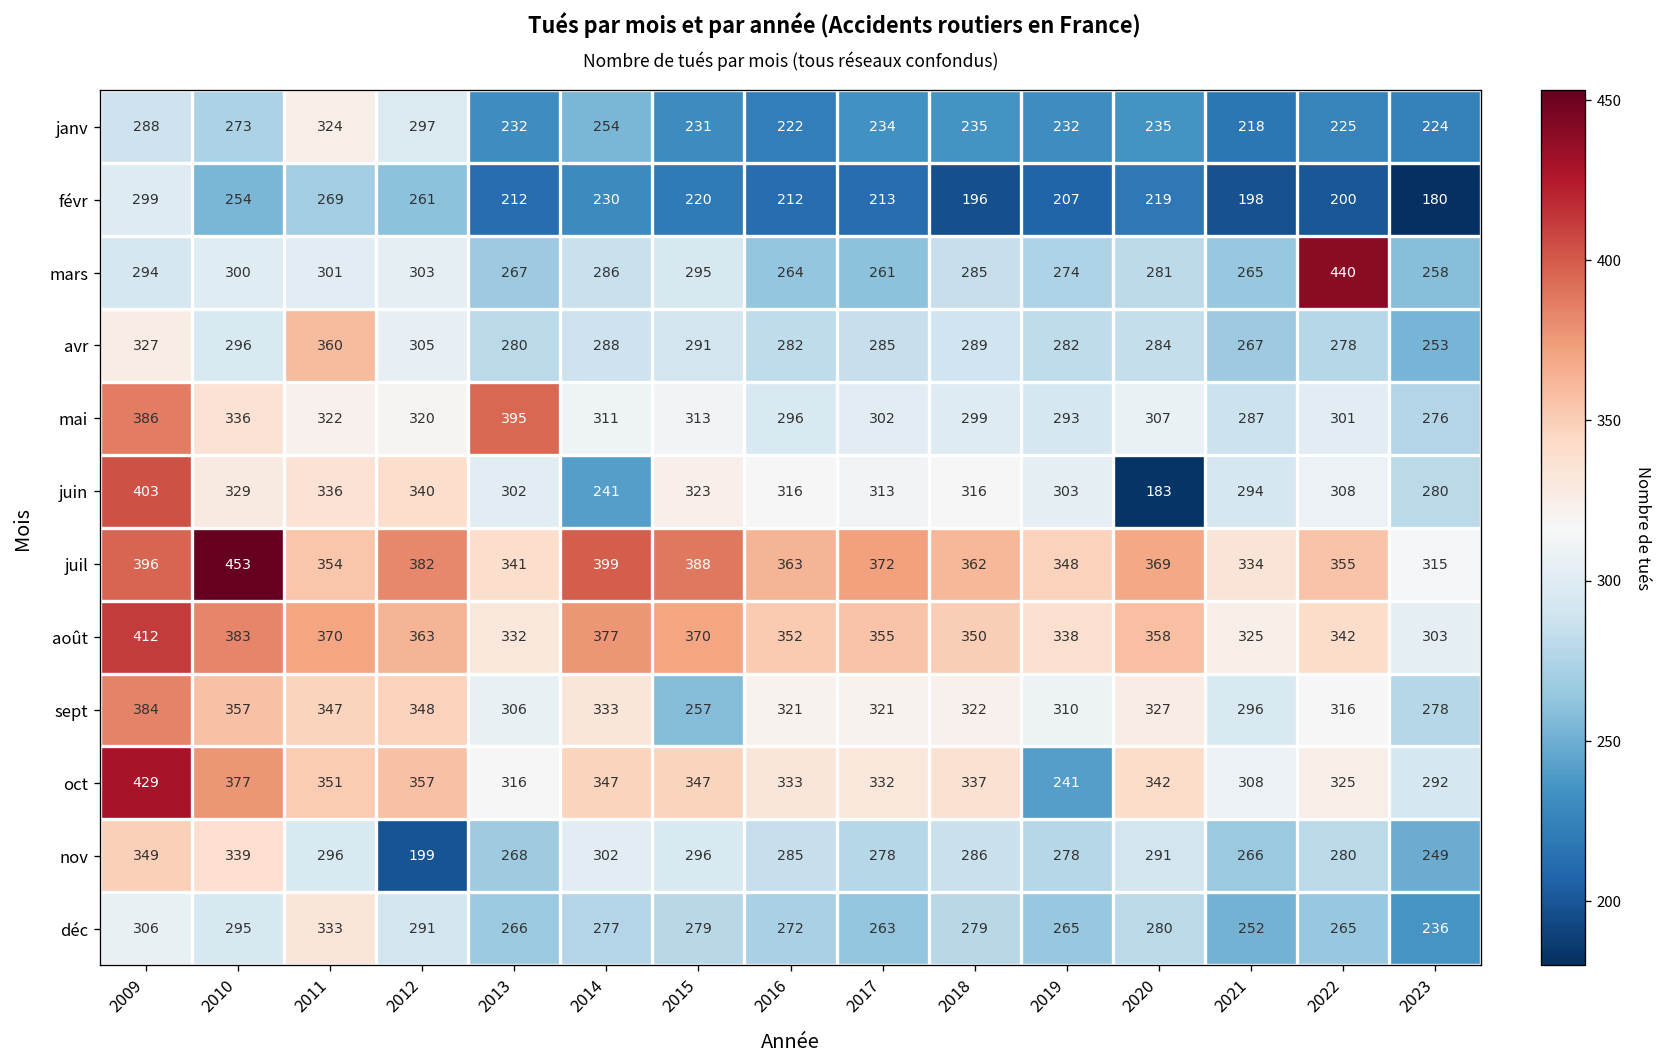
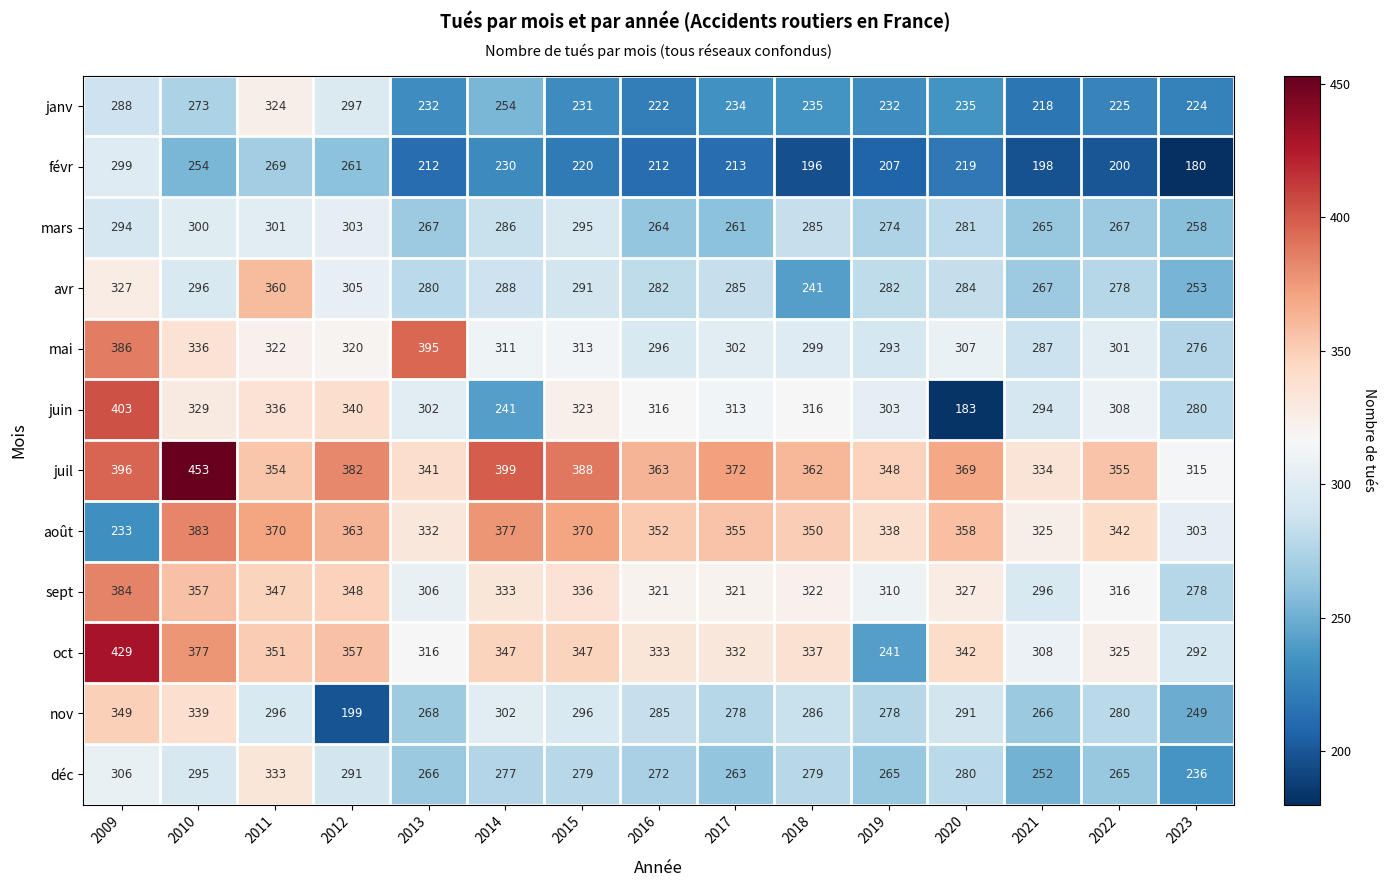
mars, 2022: 440 -> 267
avr, 2018: 289 -> 241
août, 2009: 412 -> 233
sept, 2015: 257 -> 336
